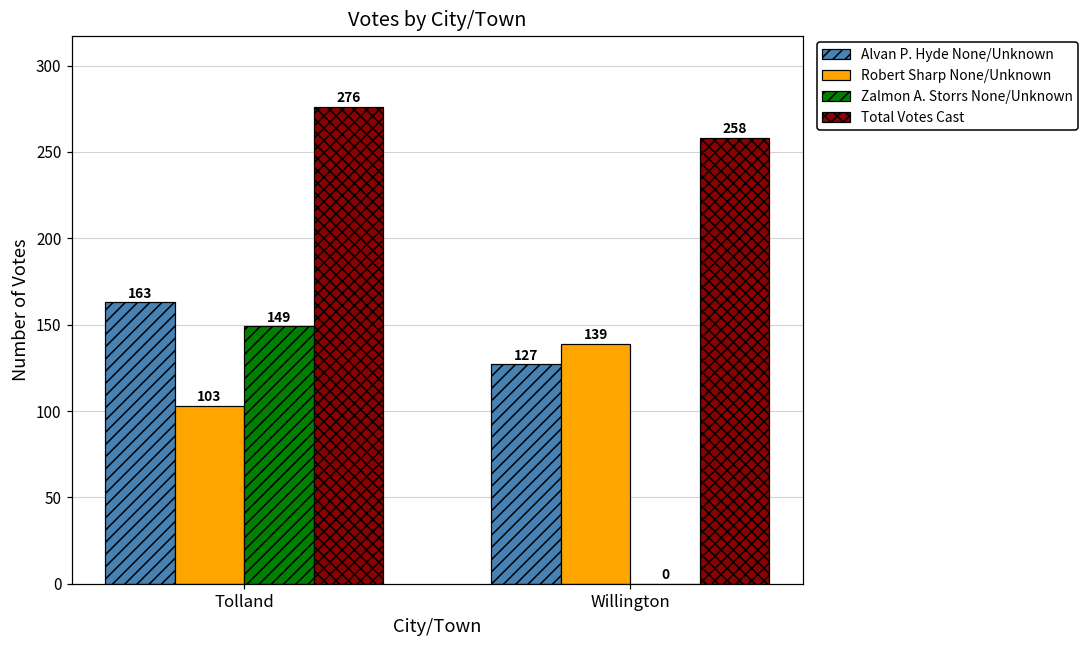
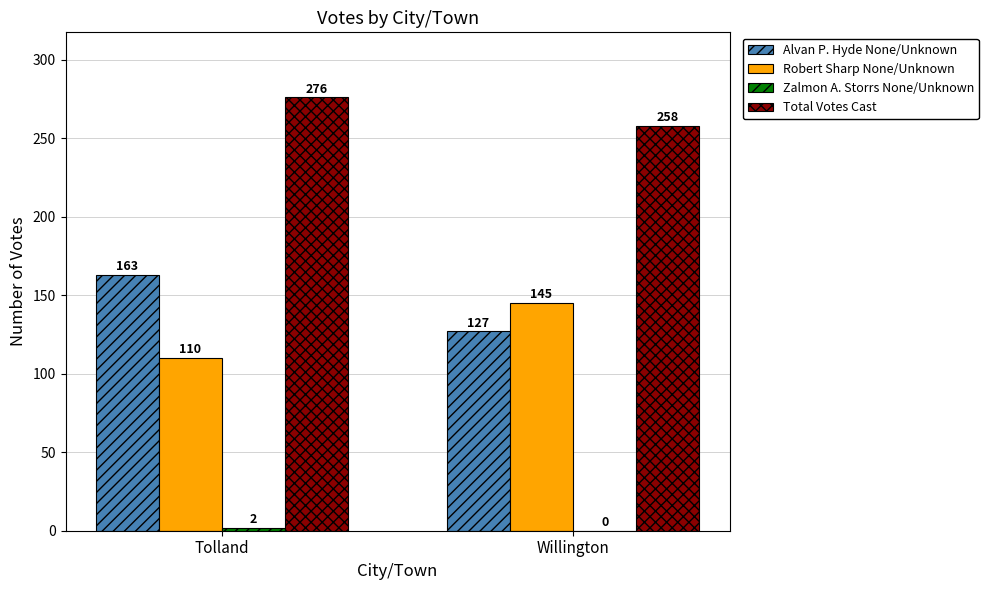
Robert Sharp None/Unknown, Tolland: 103 -> 110
Zalmon A. Storrs None/Unknown, Tolland: 149 -> 2
Robert Sharp None/Unknown, Willington: 139 -> 145
